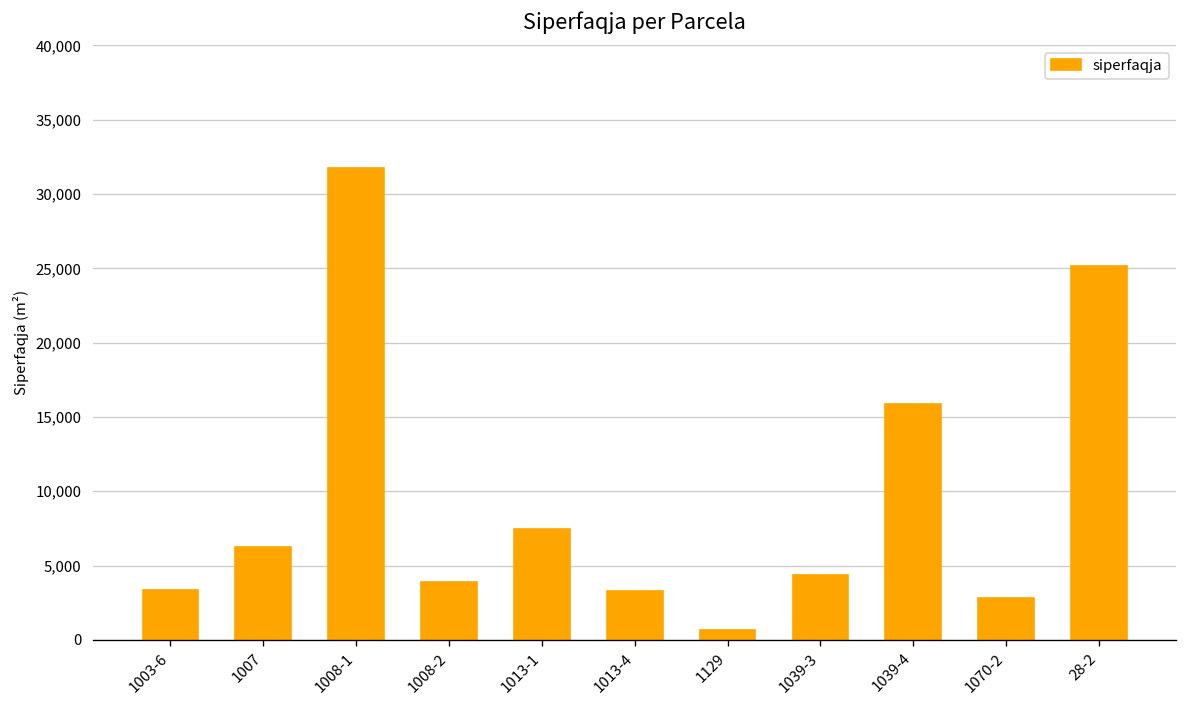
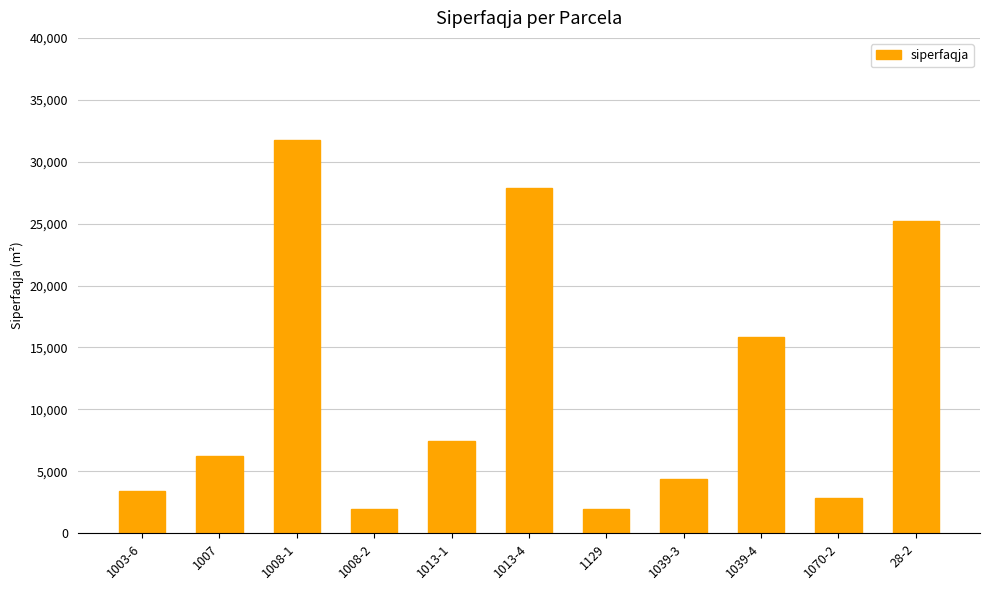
1008-2: 3,900 -> 1,900
1013-4: 3,300 -> 27,900
1129: 700 -> 1,900
